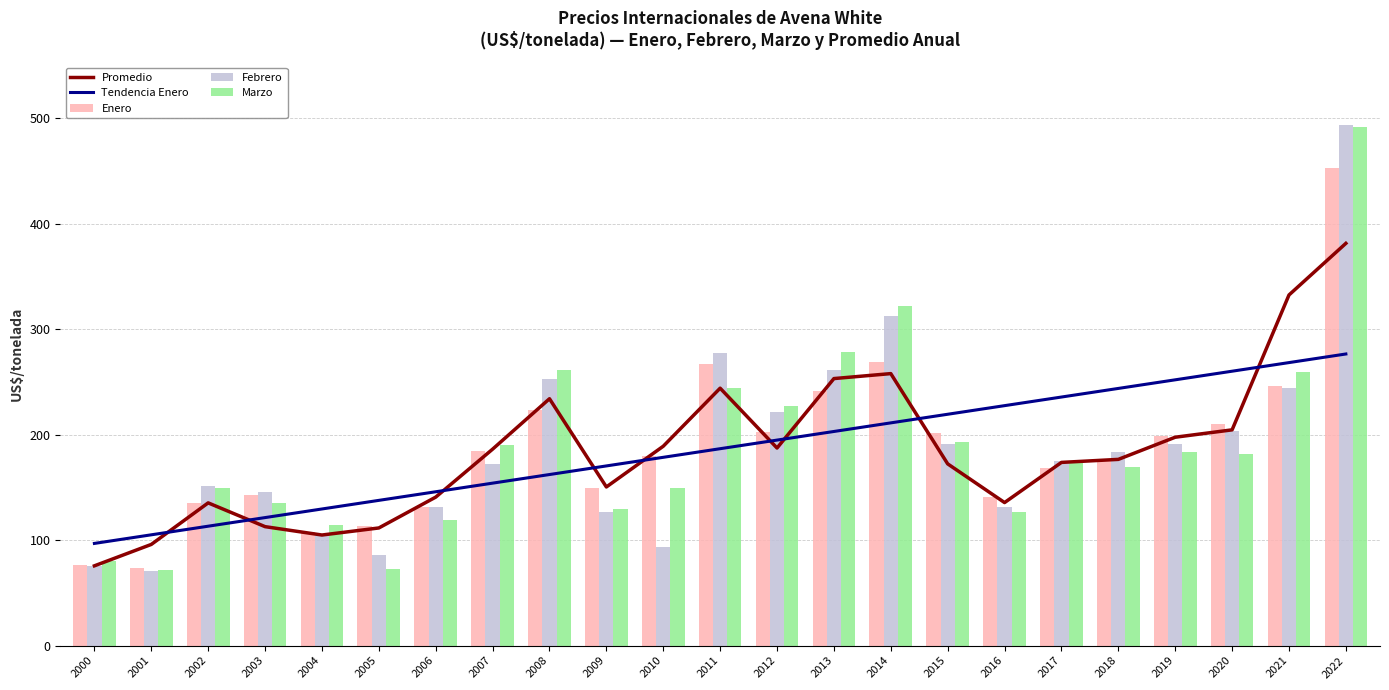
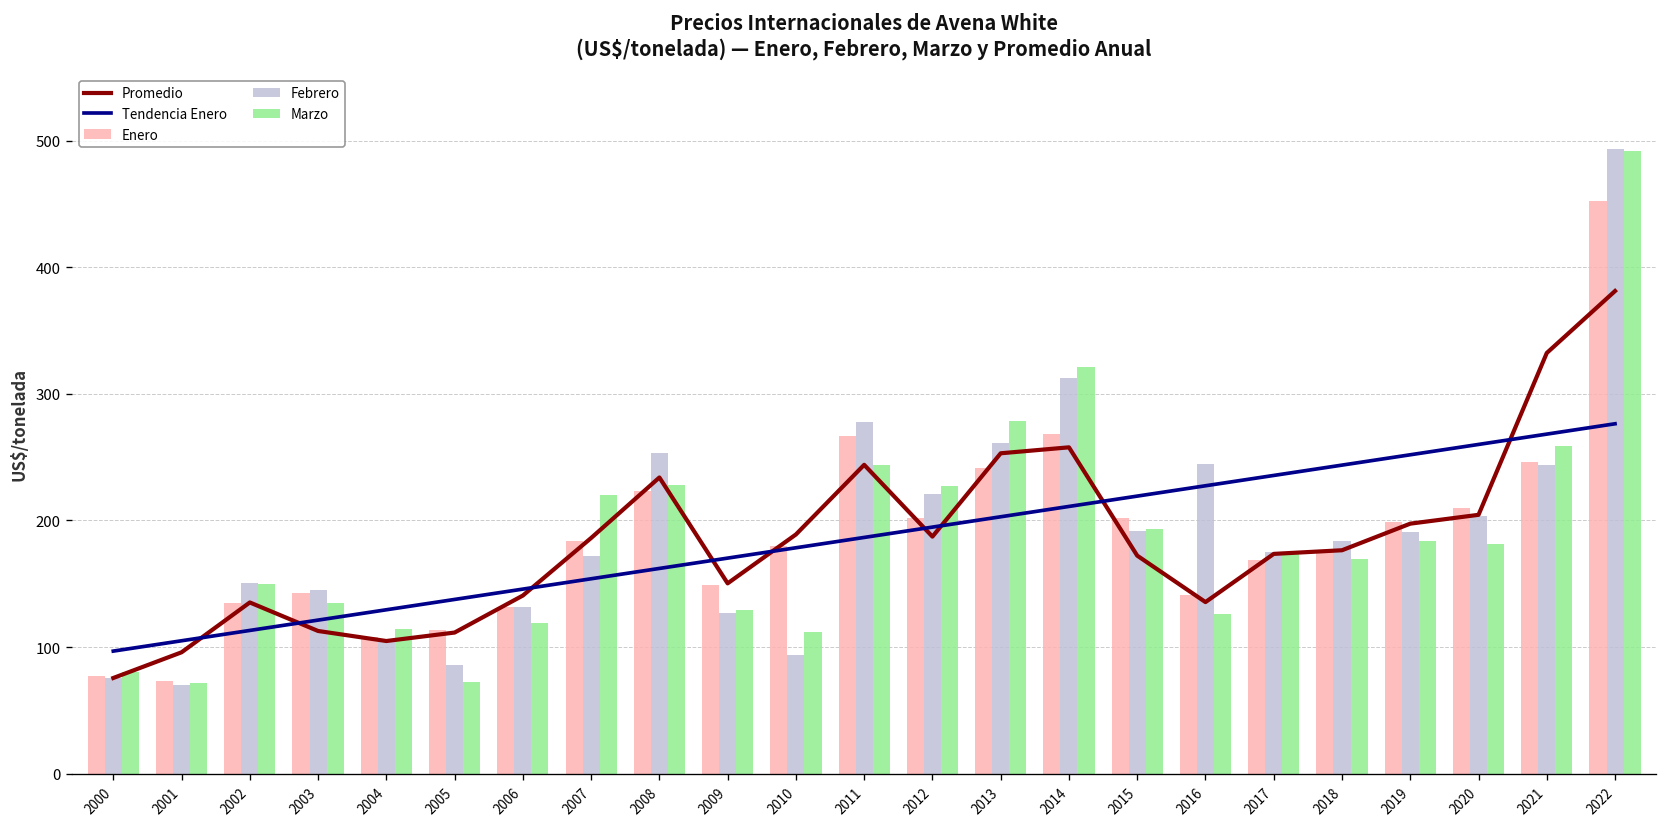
Marzo, 2007: 190 -> 220
Marzo, 2008: 262 -> 228
Marzo, 2010: 149 -> 112
Febrero, 2016: 131 -> 245
